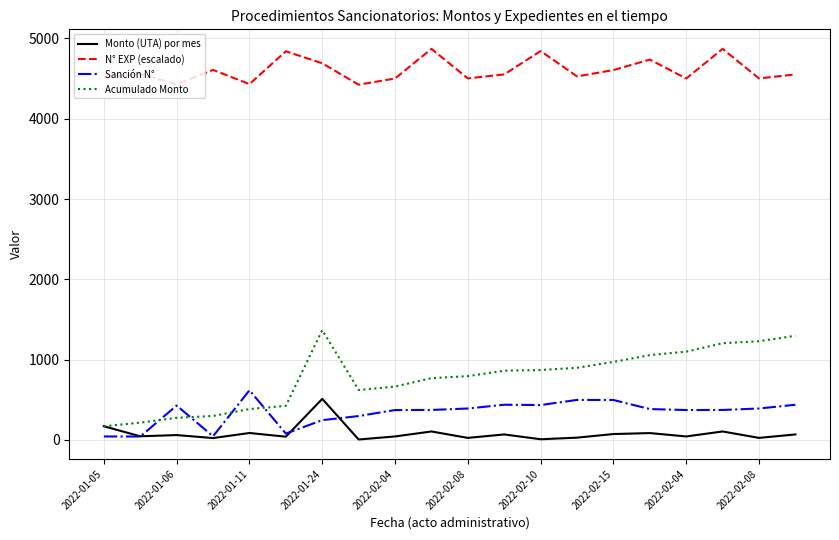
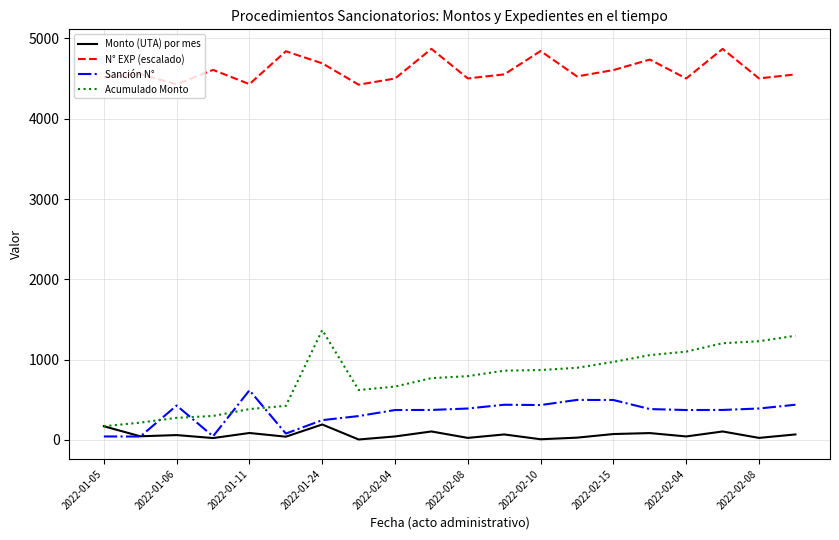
Monto (UTA) por mes, 2022-01-24: 500 -> 200
